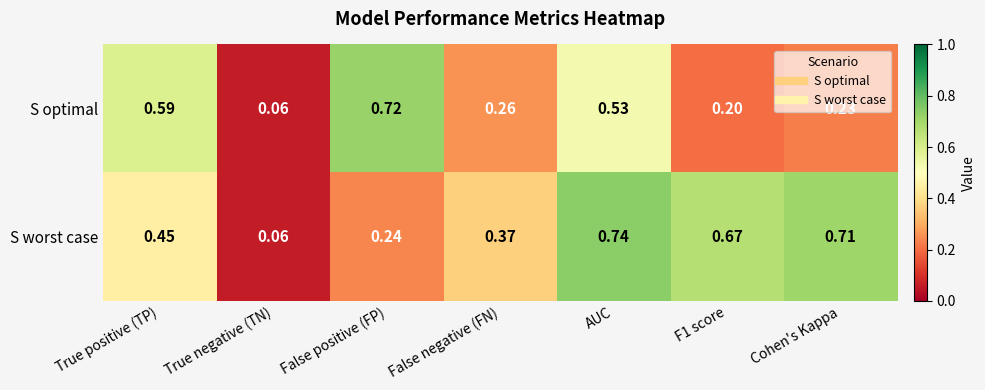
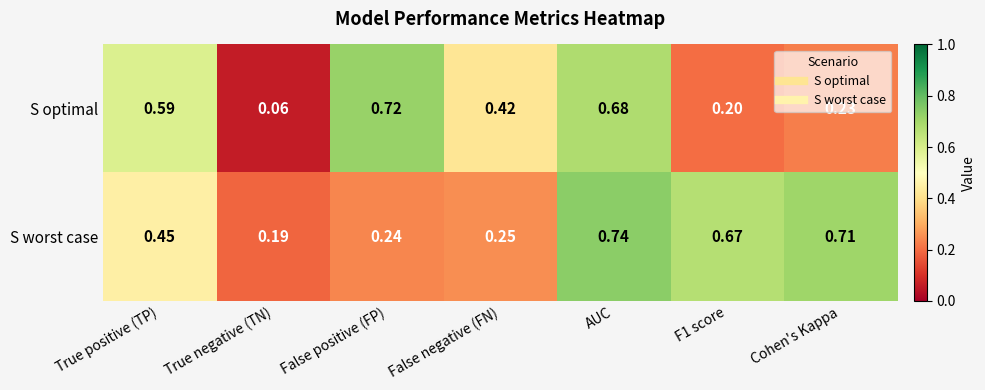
S optimal, False negative (FN): 0.26 -> 0.42
S optimal, AUC: 0.53 -> 0.68
S worst case, True negative (TN): 0.06 -> 0.19
S worst case, False negative (FN): 0.37 -> 0.25
